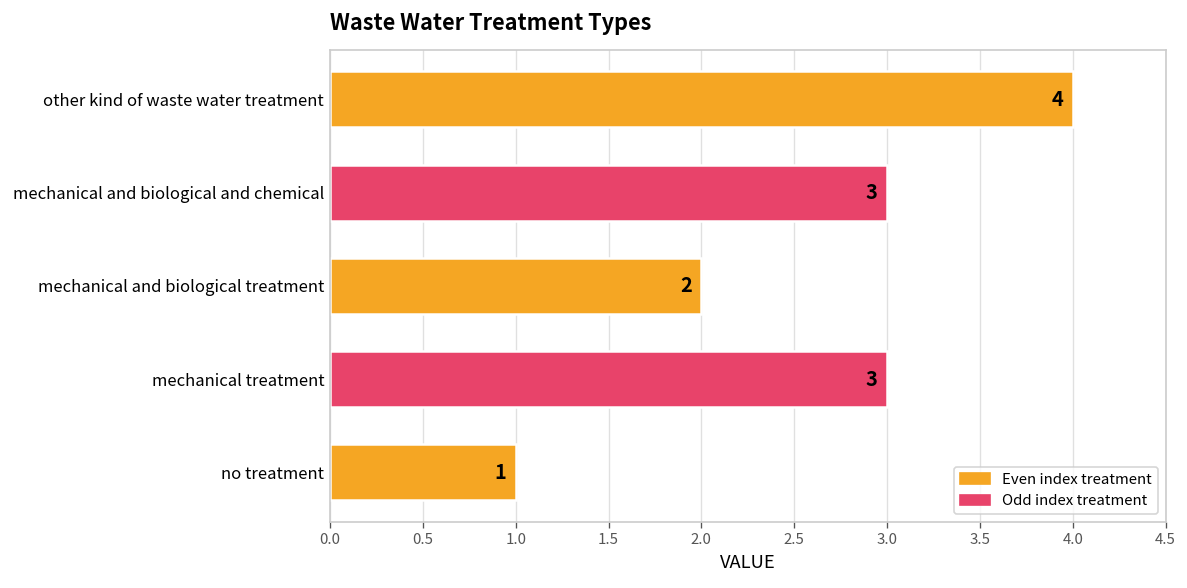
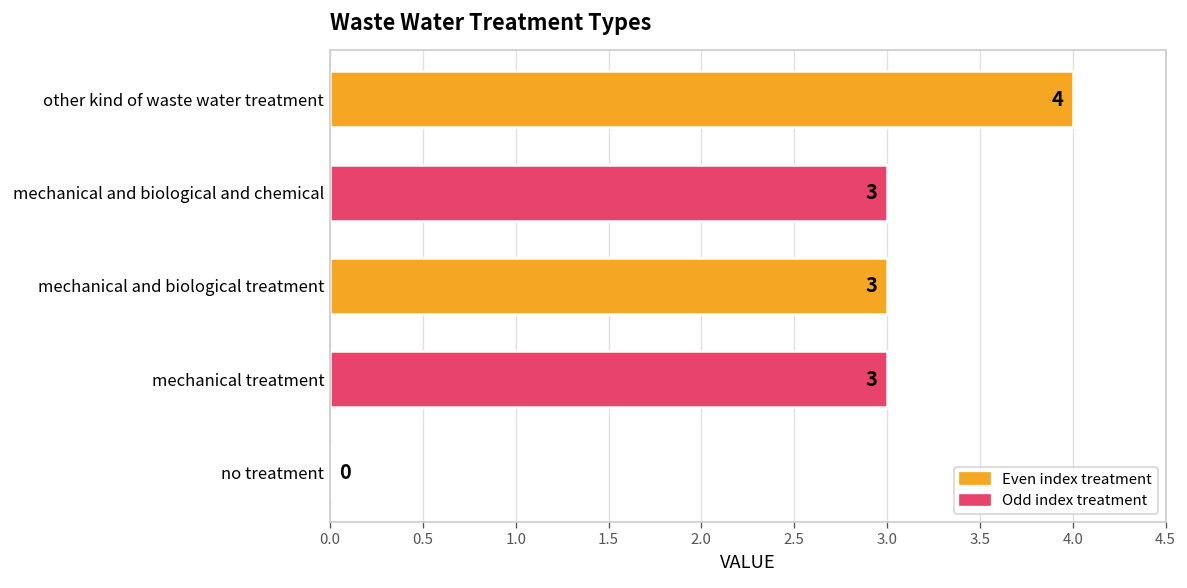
mechanical and biological treatment: 2 -> 3
no treatment: 1 -> 0
